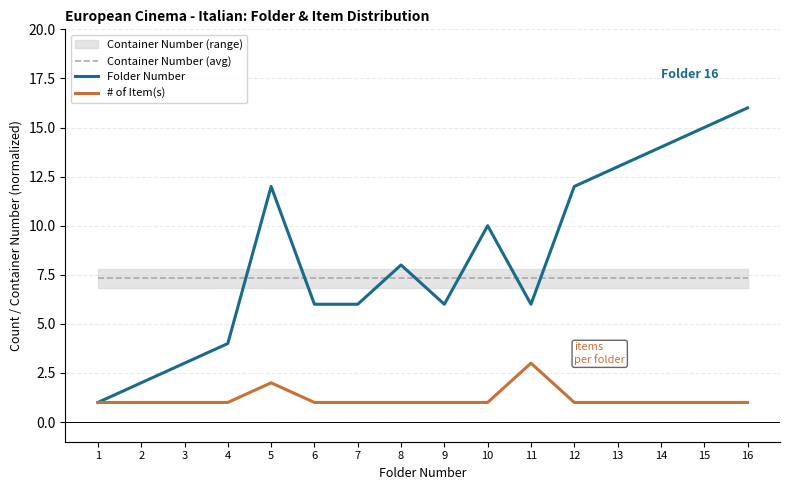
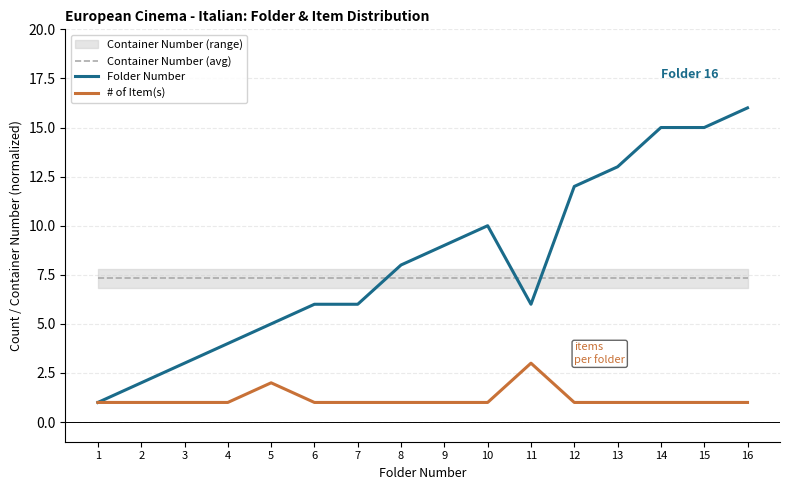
Folder Number, 5: 12 -> 5
Folder Number, 9: 6 -> 9
Folder Number, 14: 14 -> 15
